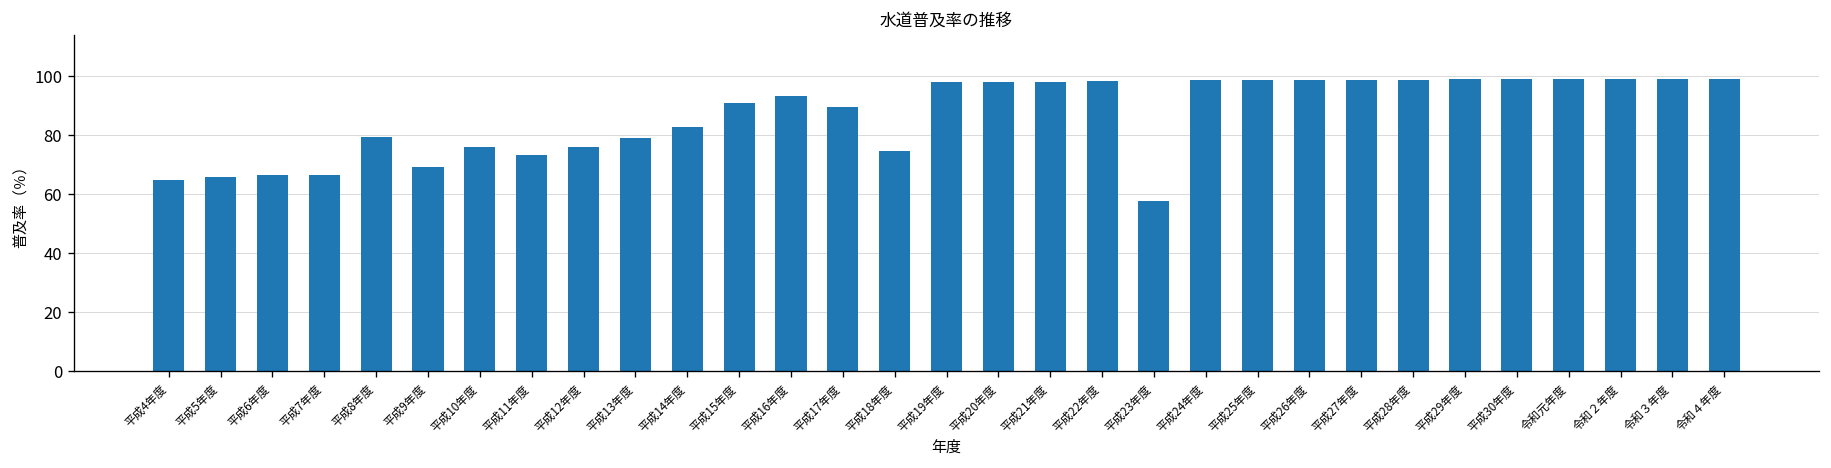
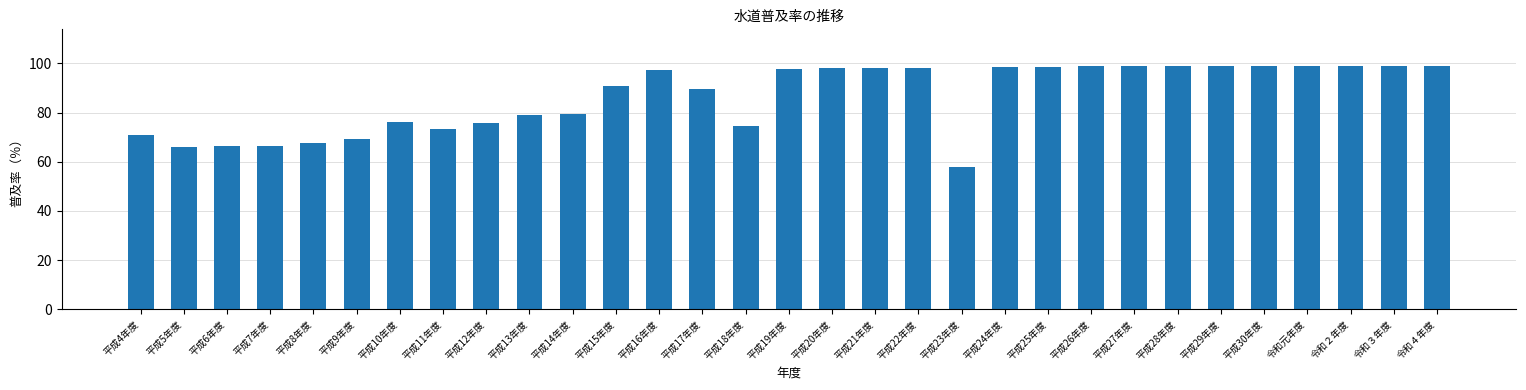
平成4年度: 65 -> 71
平成8年度: 79 -> 68
平成14年度: 83 -> 79
平成16年度: 93 -> 97
